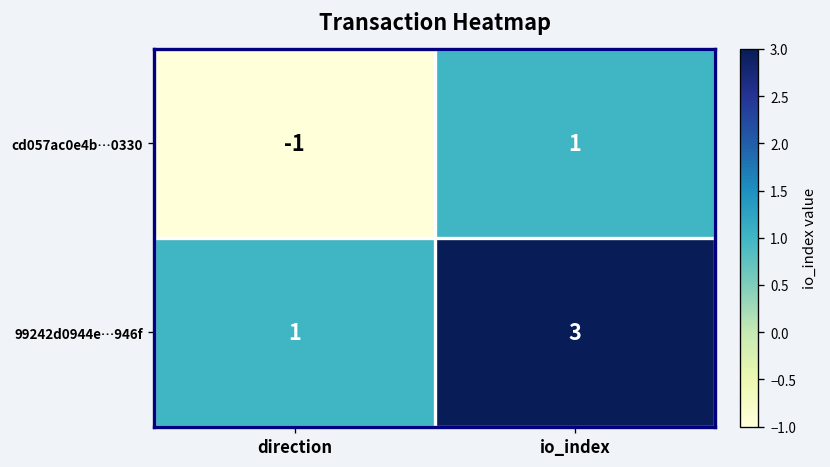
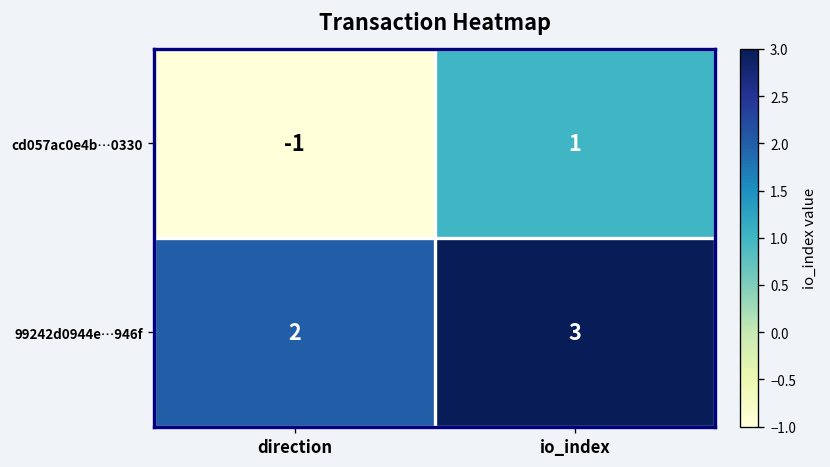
99242d0944e…946f, direction: 1 -> 2
